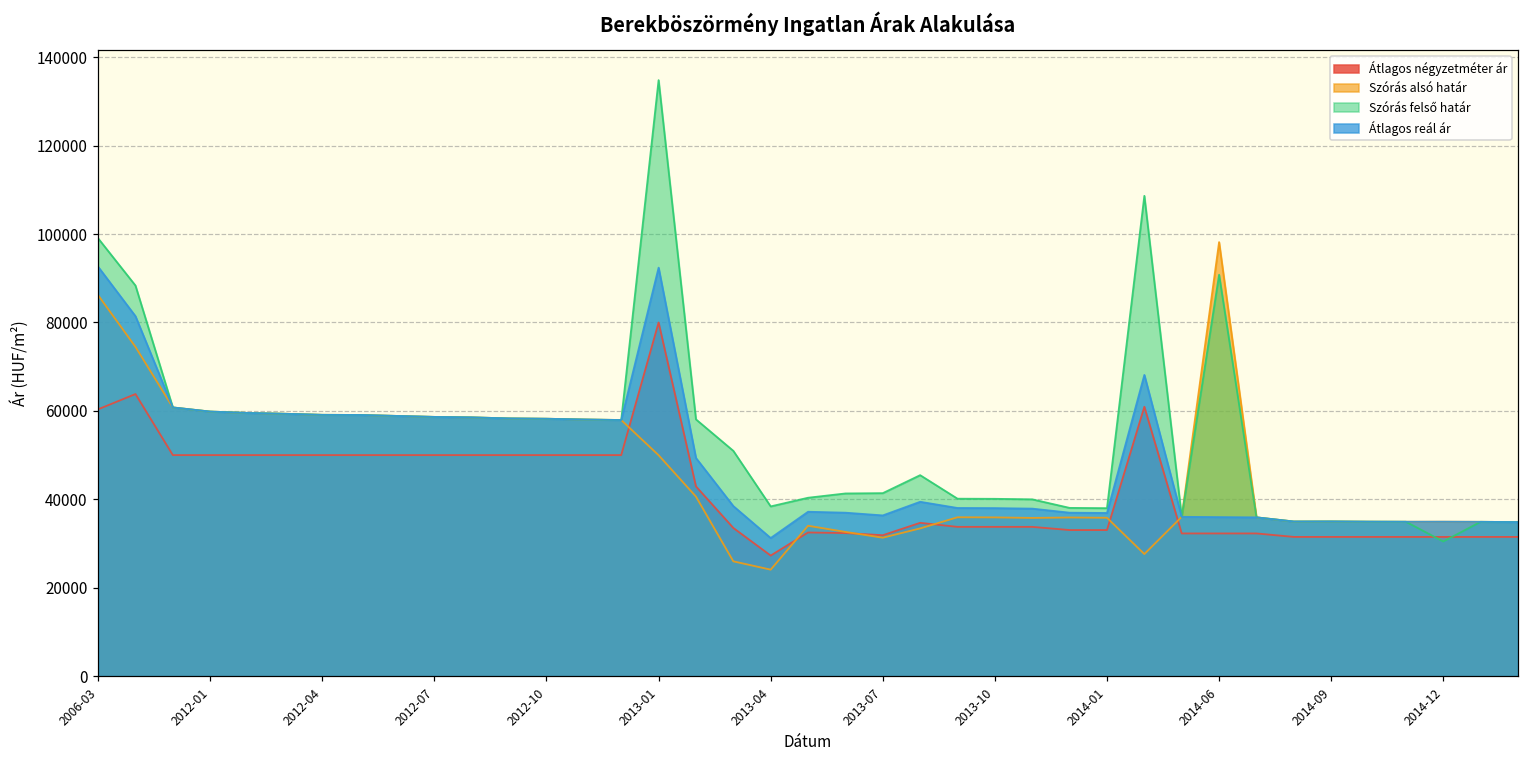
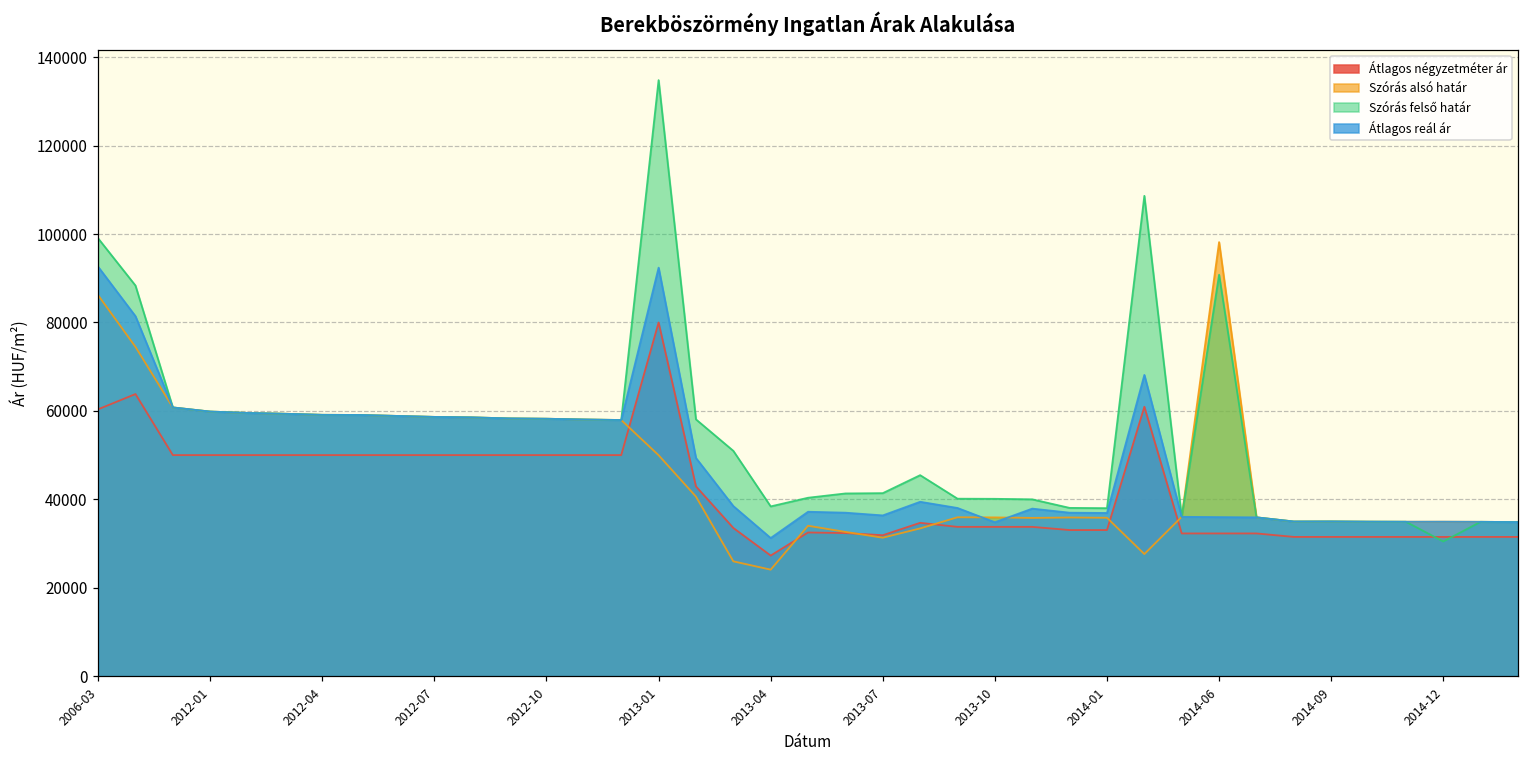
Átlagos reál ár, 2013-10: 38000 -> 35000
